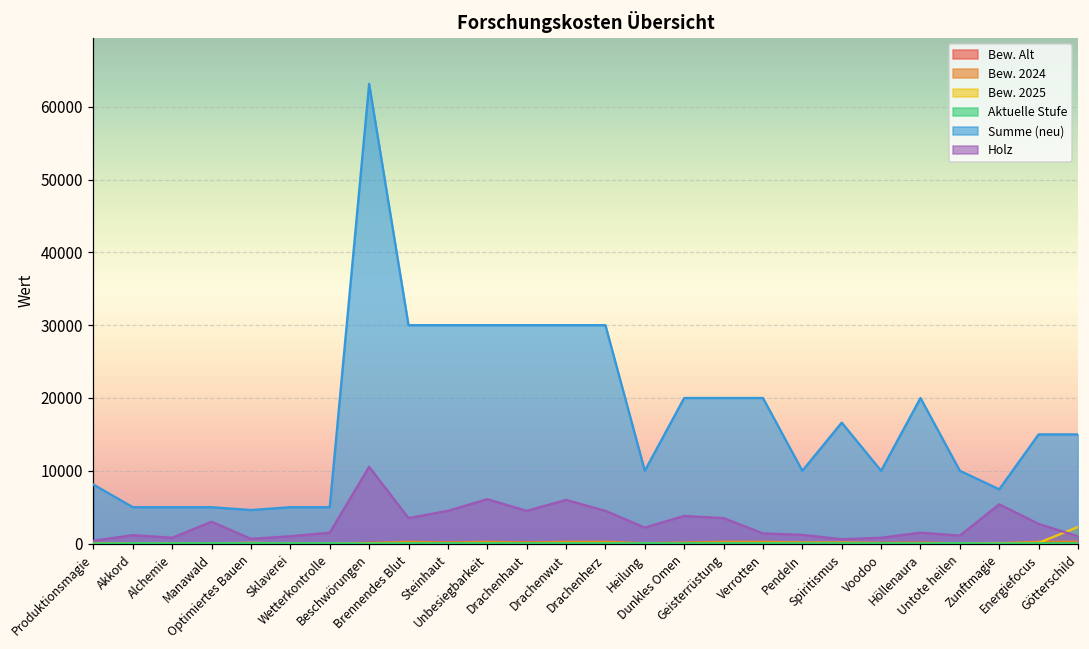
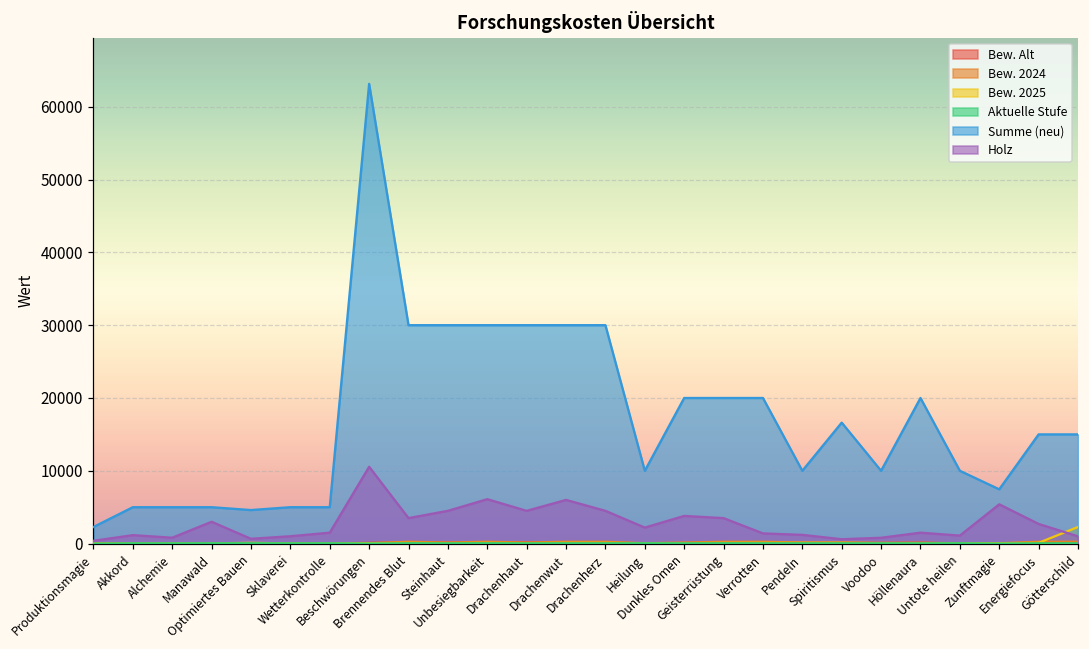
Summe (neu), Produktionsmagie: 8000 -> 2000
